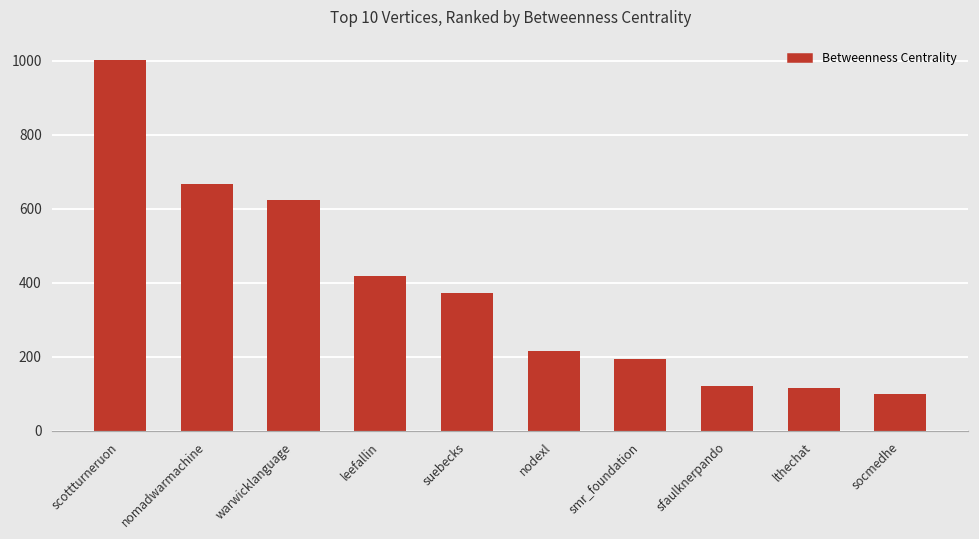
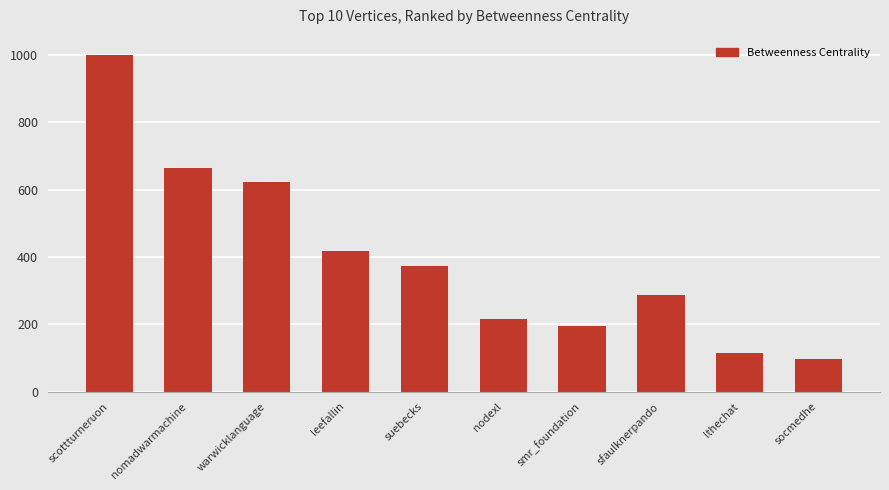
sfaulknerpando: 120 -> 290
